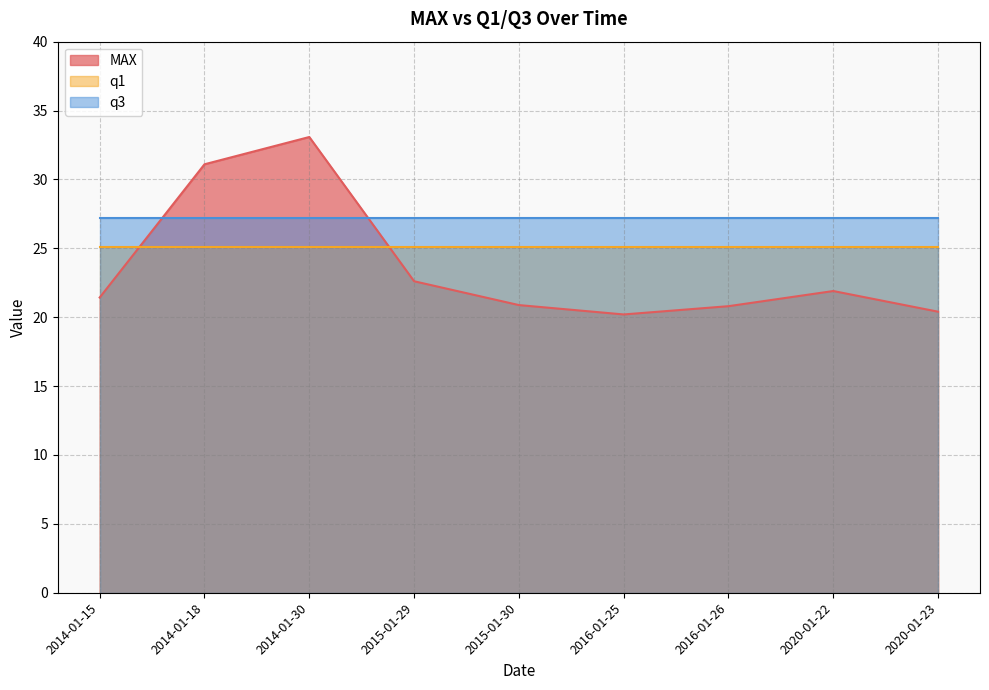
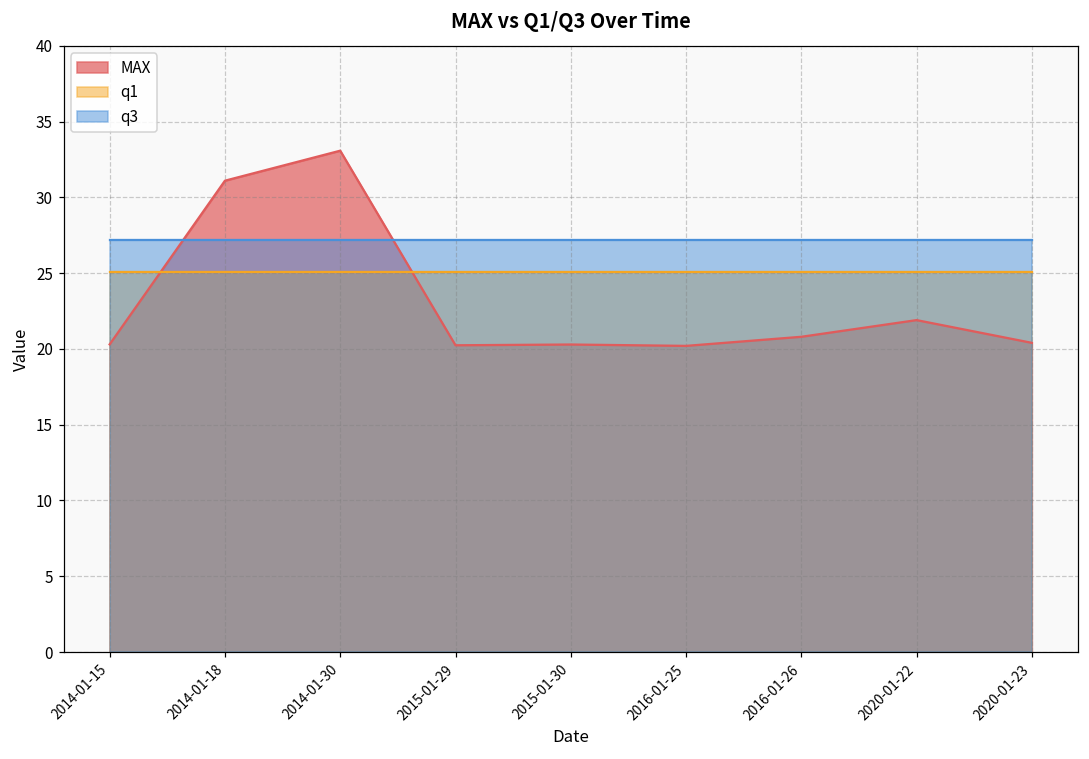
MAX, 2014-01-15: 21.4 -> 20.3
MAX, 2015-01-29: 22.6 -> 20.2
MAX, 2015-01-30: 20.9 -> 20.3
